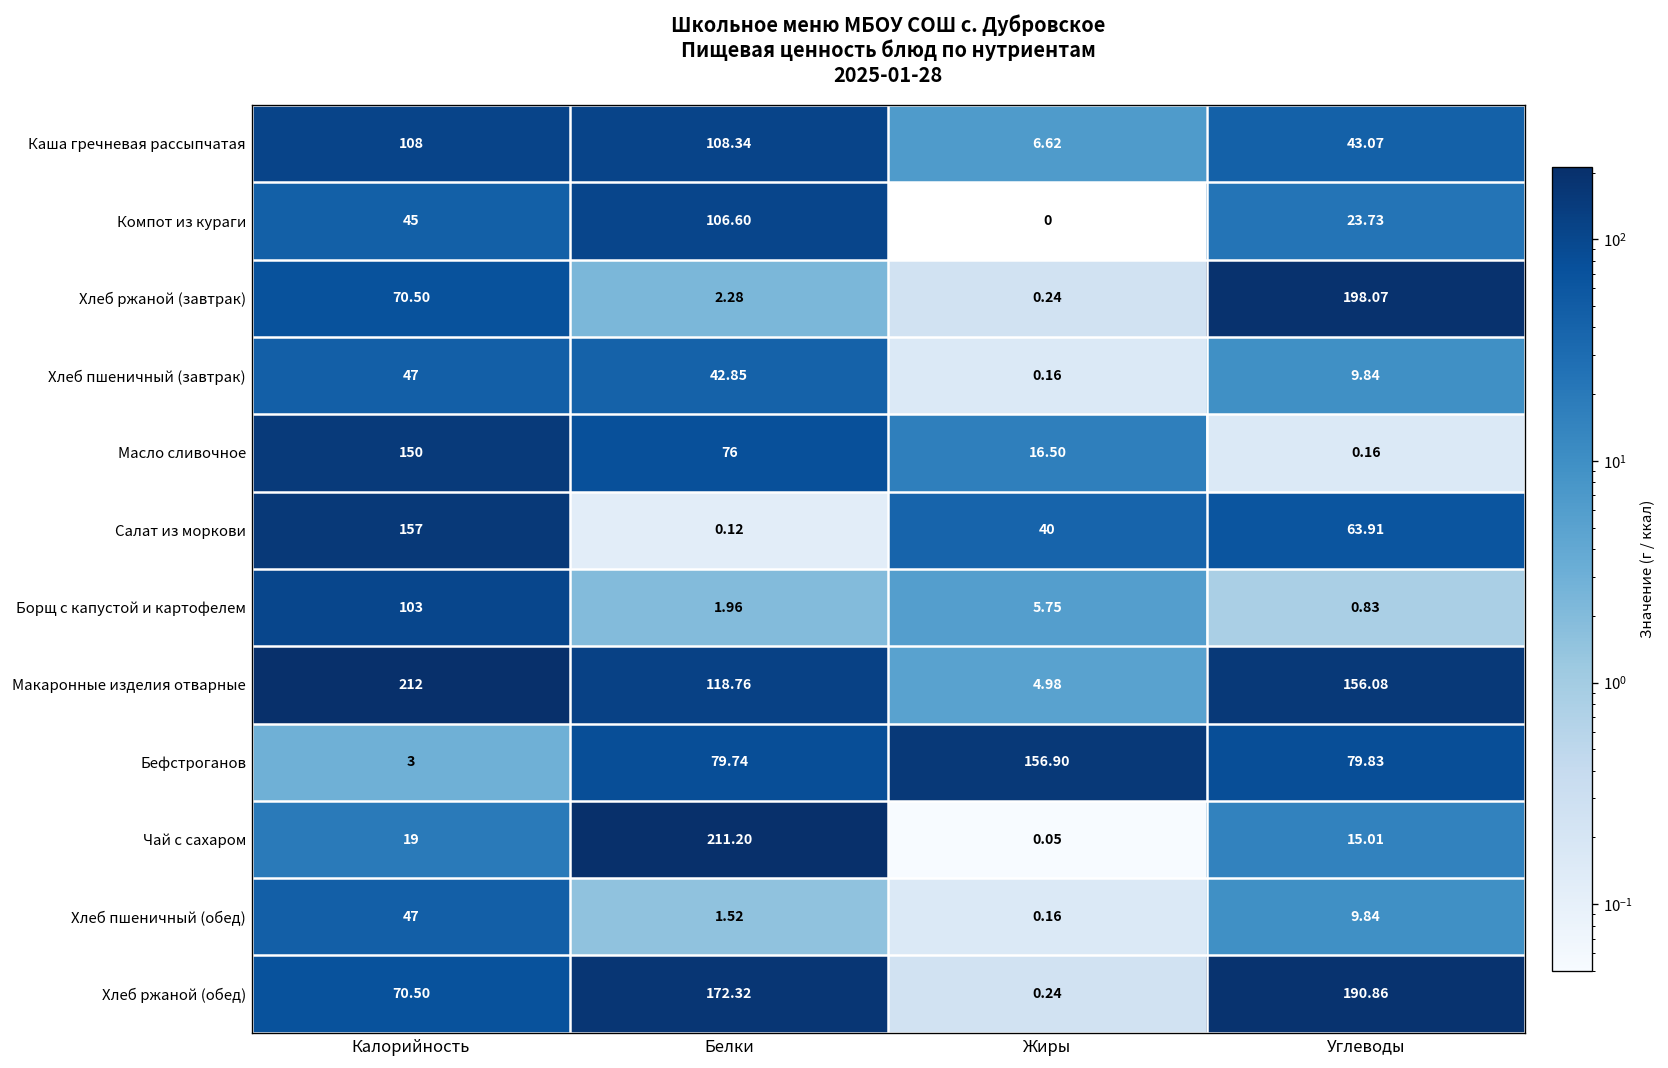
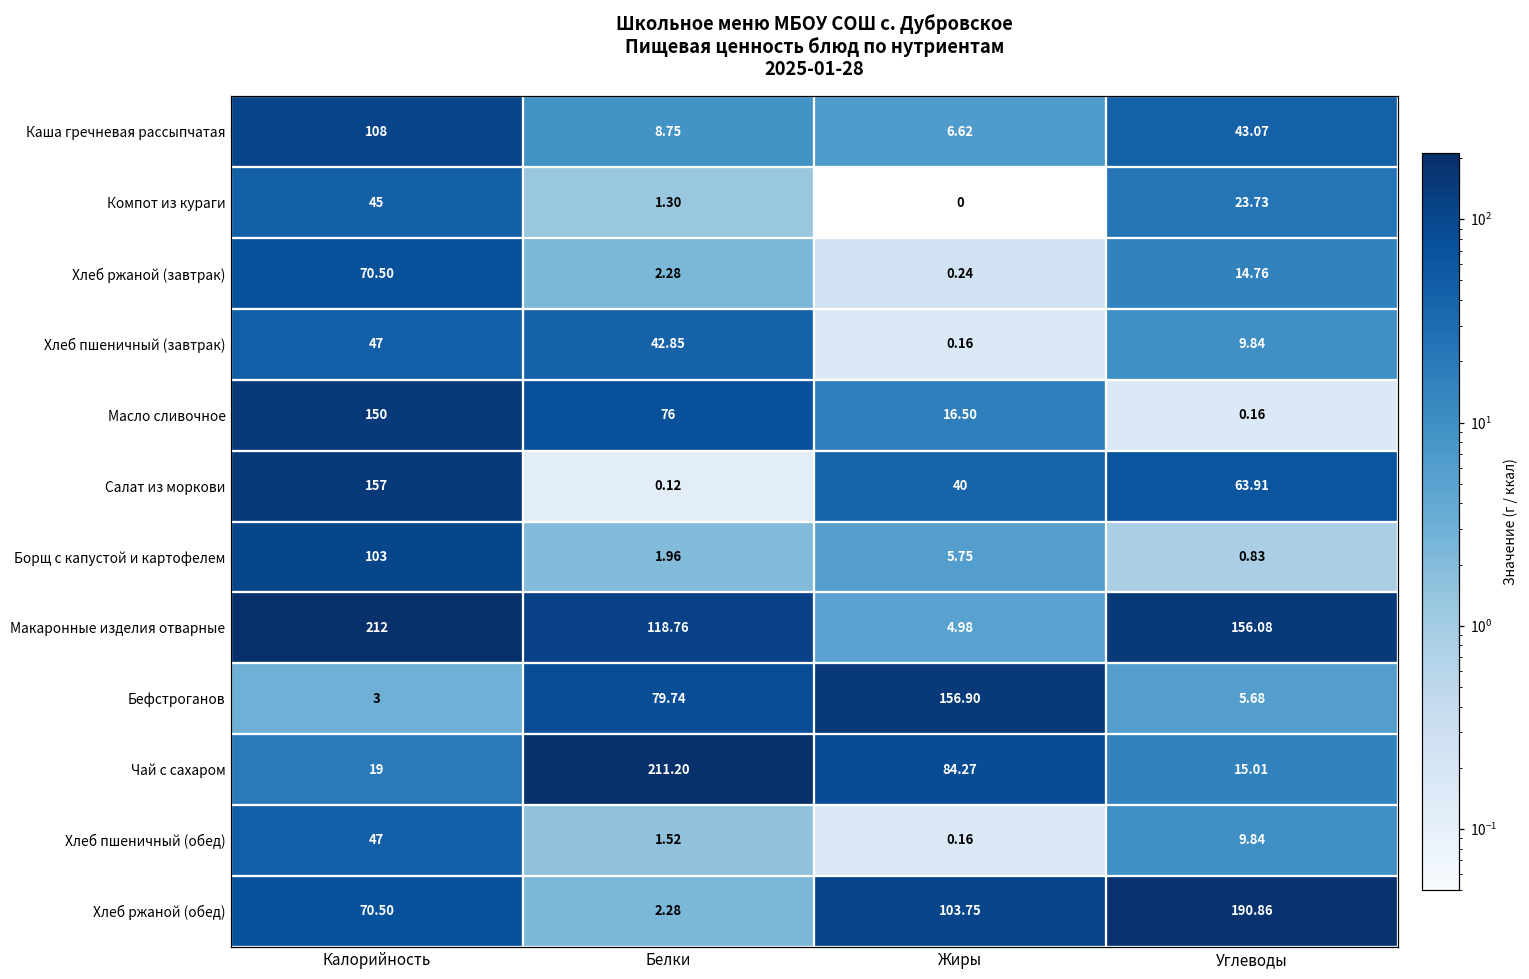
Каша гречневая рассыпчатая, Белки: 108.34 -> 8.75
Компот из кураги, Белки: 106.60 -> 1.30
Хлеб ржаной (завтрак), Углеводы: 198.07 -> 14.76
Бефстроганов, Углеводы: 79.83 -> 5.68
Чай с сахаром, Жиры: 0.05 -> 84.27
Хлеб ржаной (обед), Белки: 172.32 -> 2.28
Хлеб ржаной (обед), Жиры: 0.24 -> 103.75
